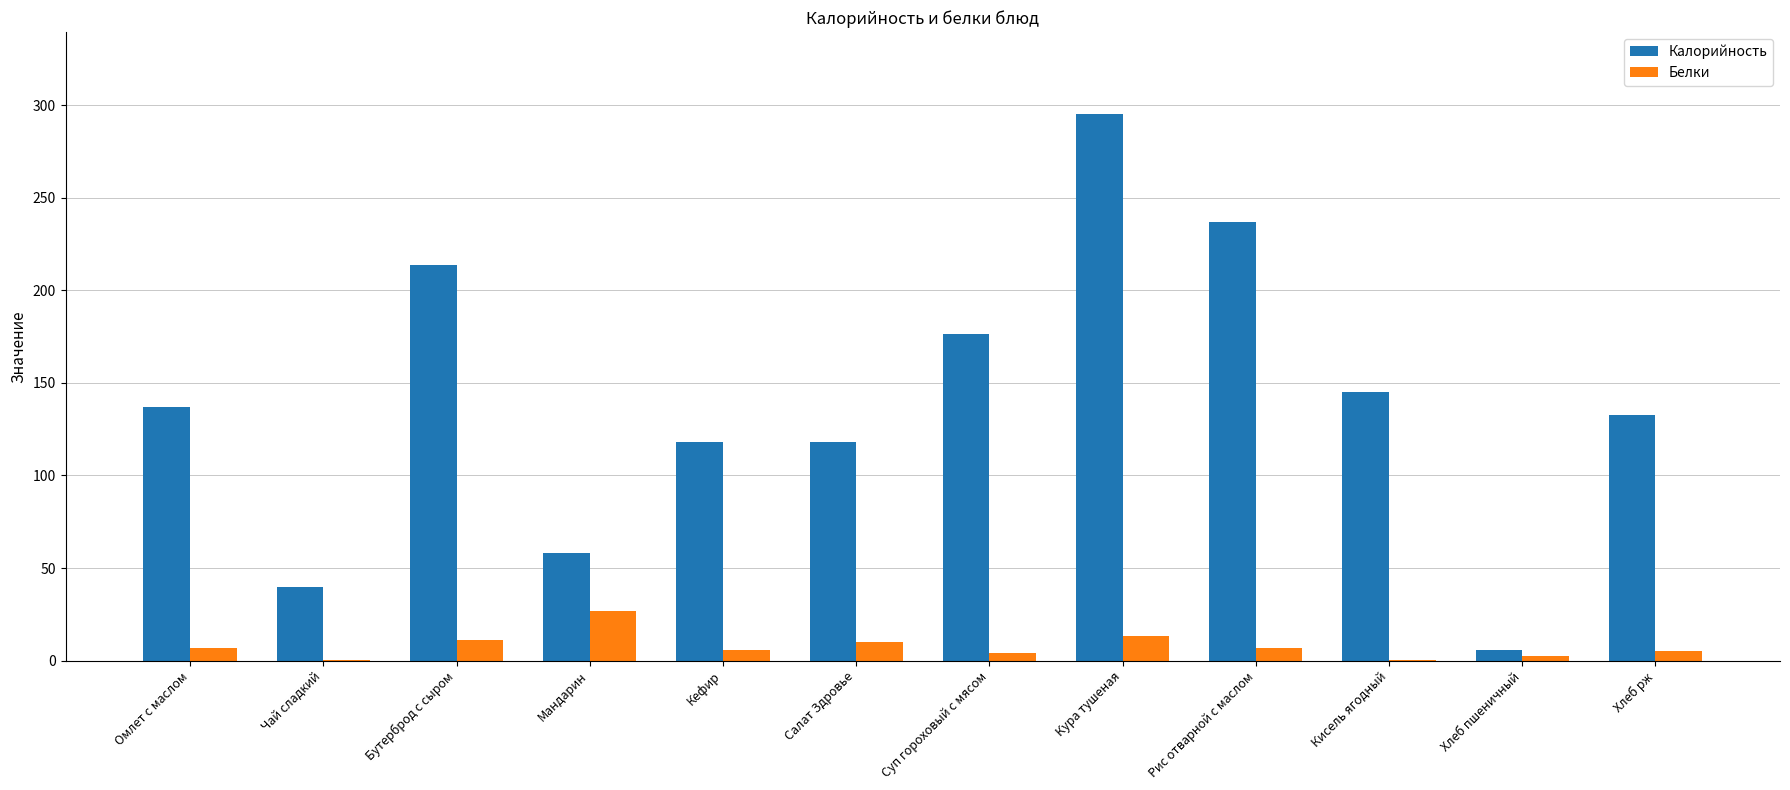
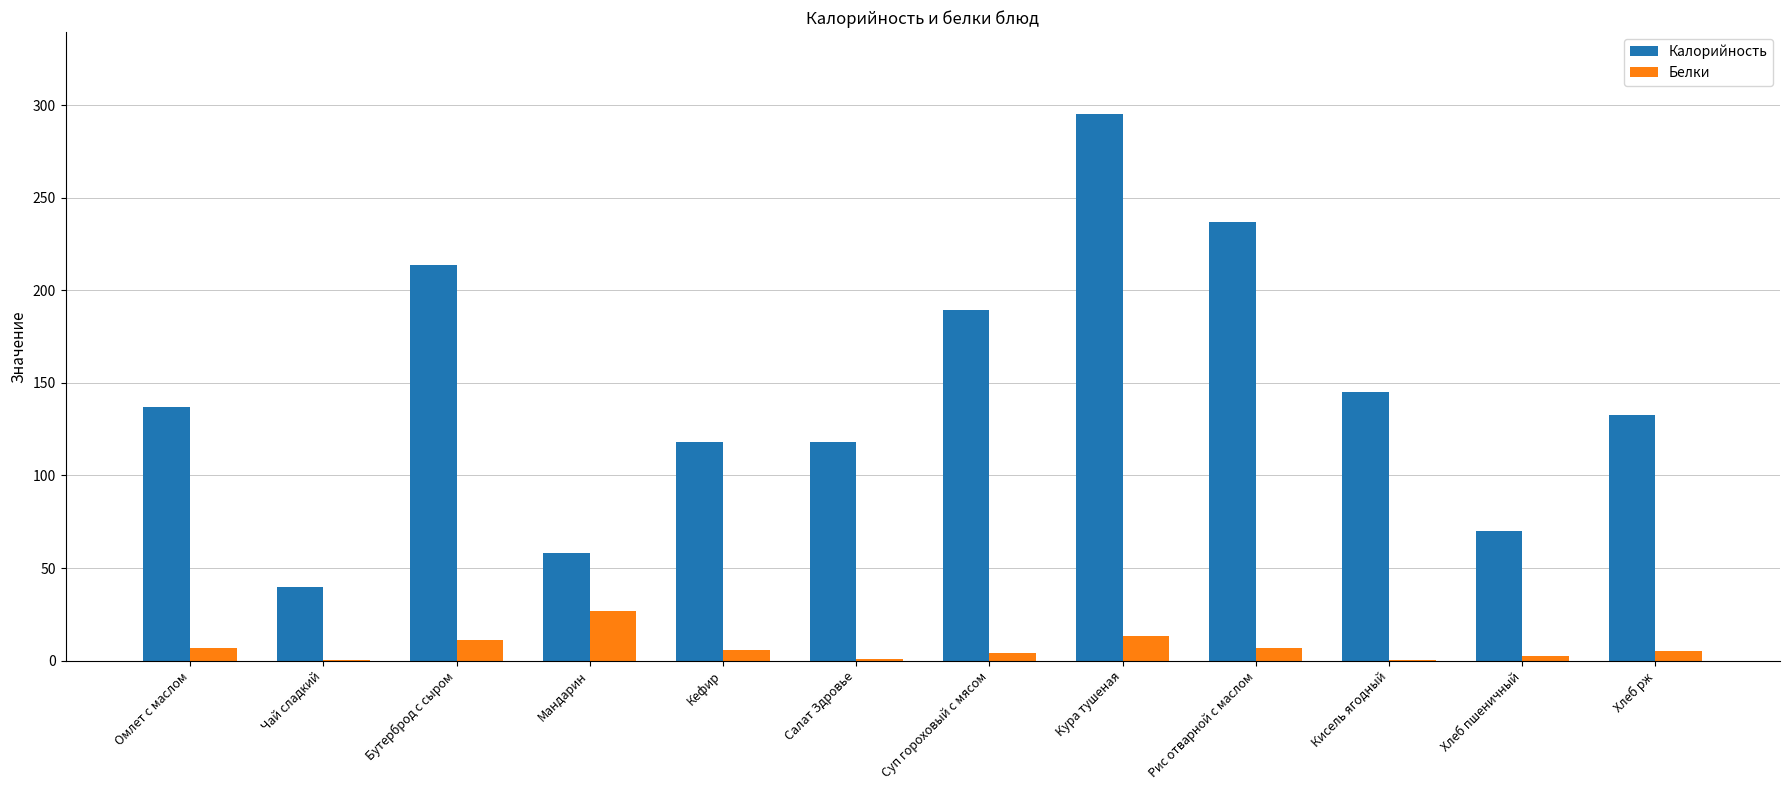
Белки, Салат Здровье: 10 -> 1
Калорийность, Суп гороховый с мясом: 177 -> 189
Калорийность, Хлеб пшеничный: 6 -> 70
